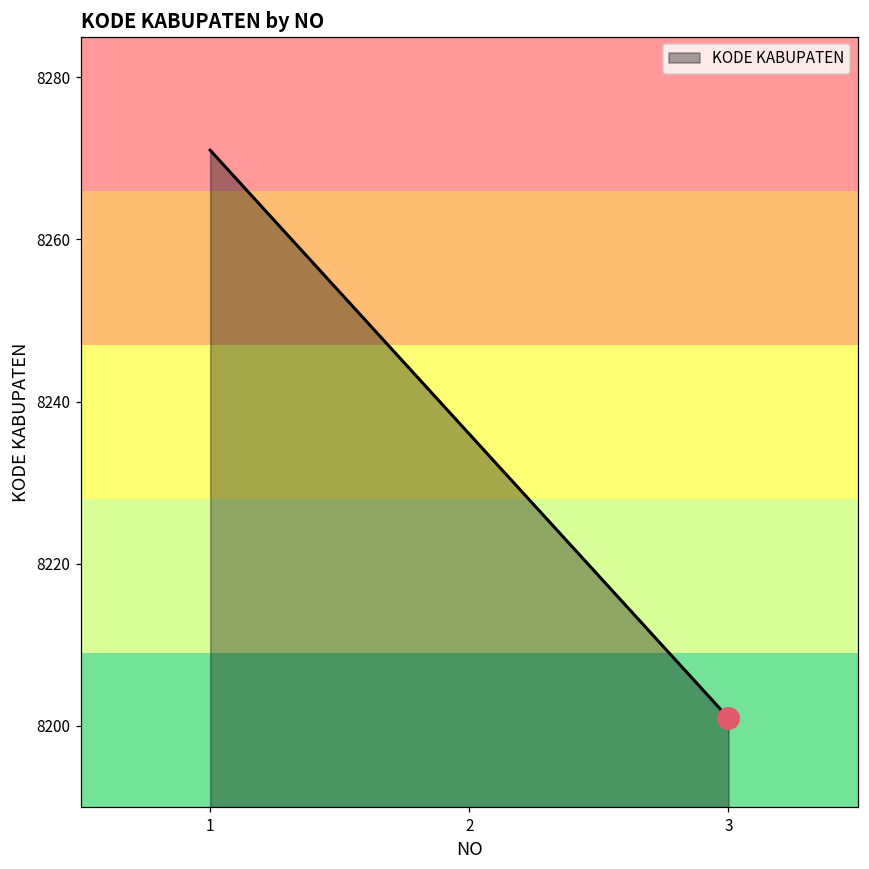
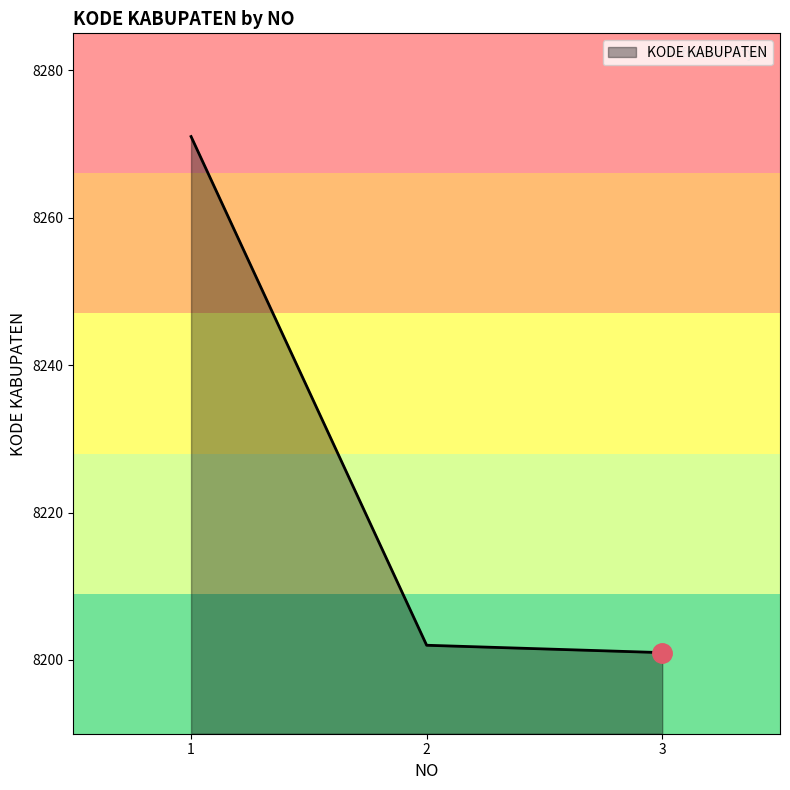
KODE KABUPATEN, 2: 8236 -> 8202
